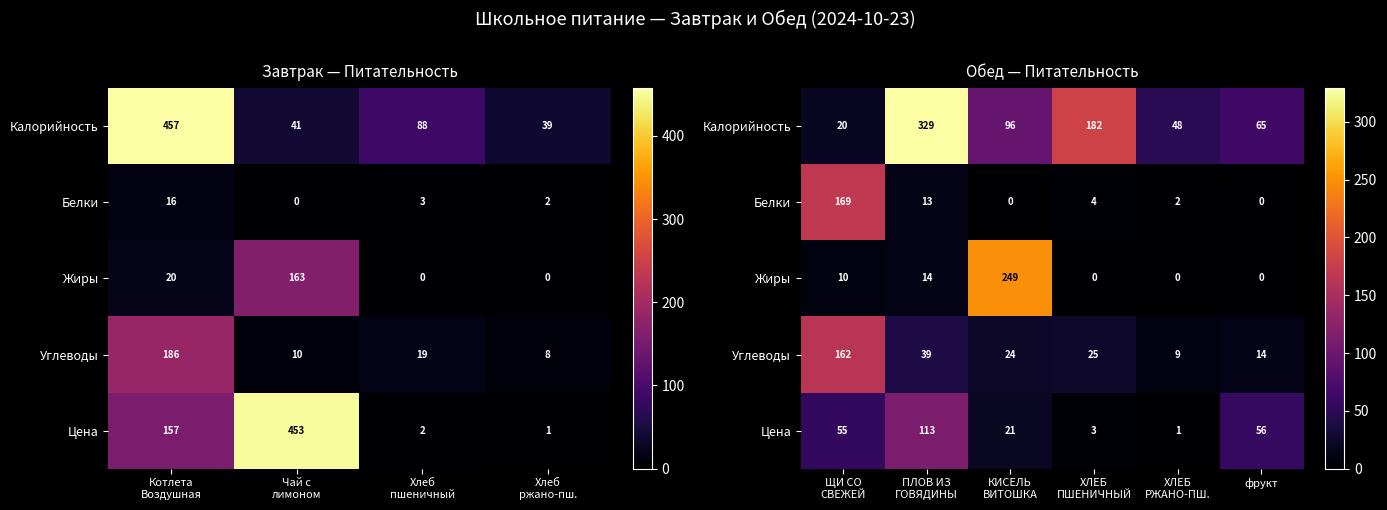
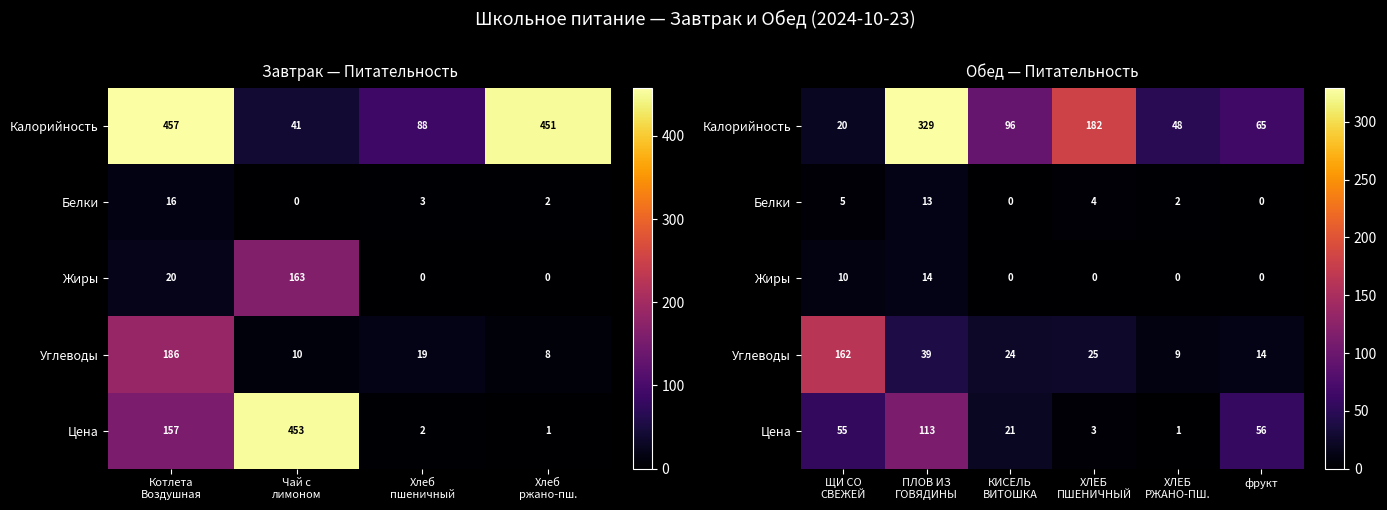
Завтрак — Питательность, Калорийность, Хлеб ржано-пш.: 39 -> 451
Обед — Питательность, Белки, ЩИ СО СВЕЖЕЙ: 169 -> 5
Обед — Питательность, Жиры, КИСЕЛЬ ВИТОШКА: 249 -> 0
